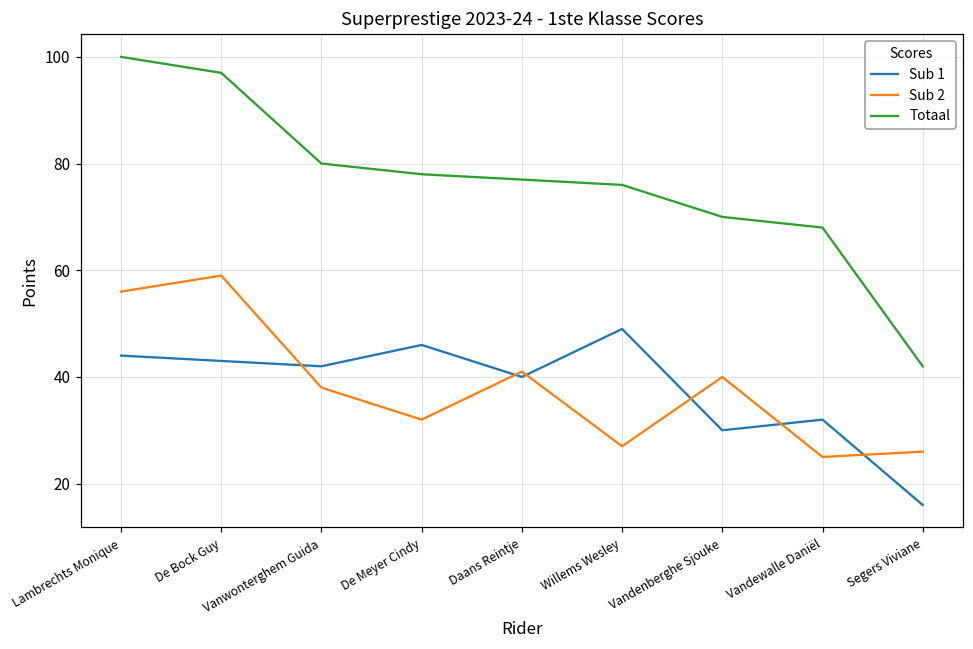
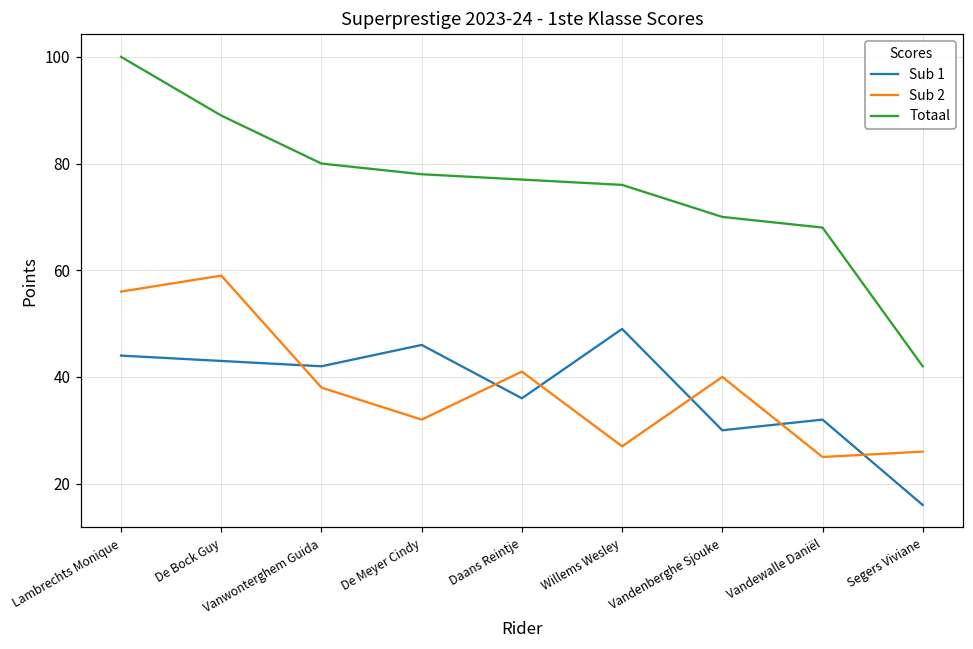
Totaal, De Bock Guy: 97 -> 89
Sub 1, Daans Reintje: 40 -> 36
